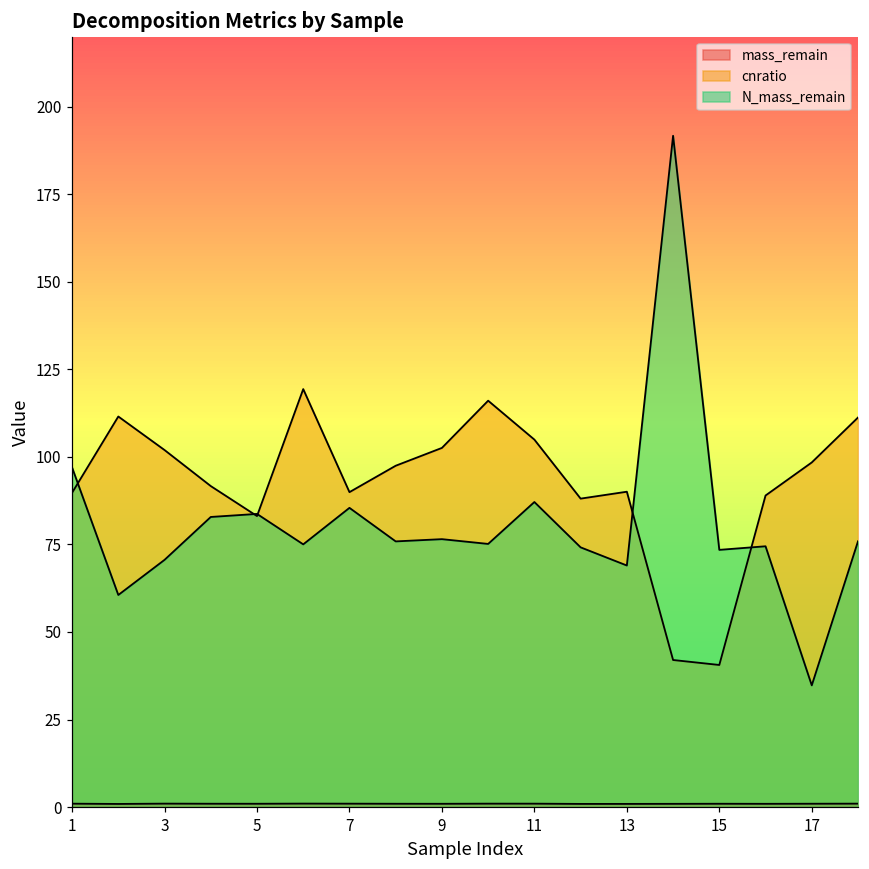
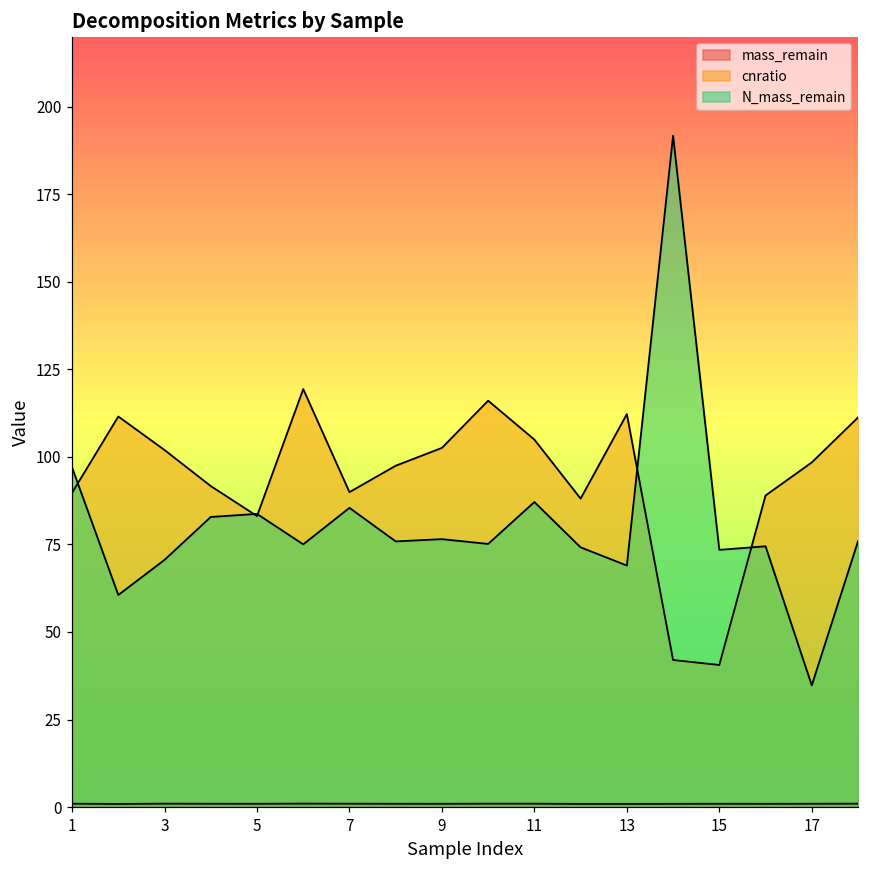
cnratio, 13: 90 -> 112
